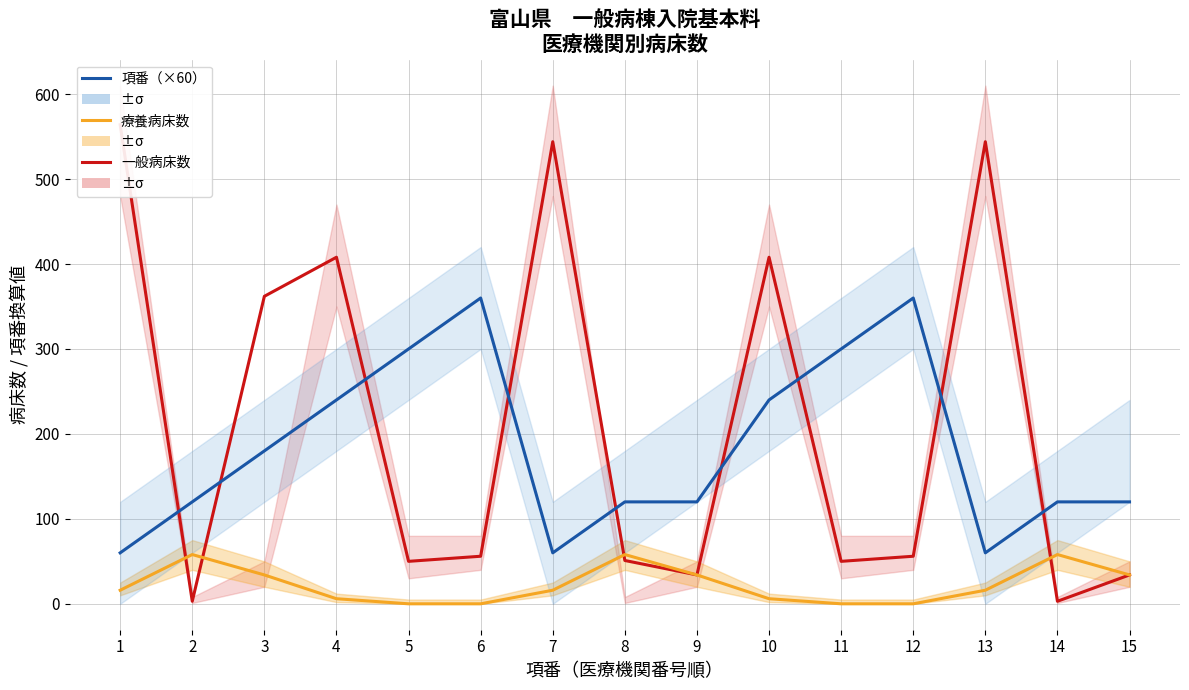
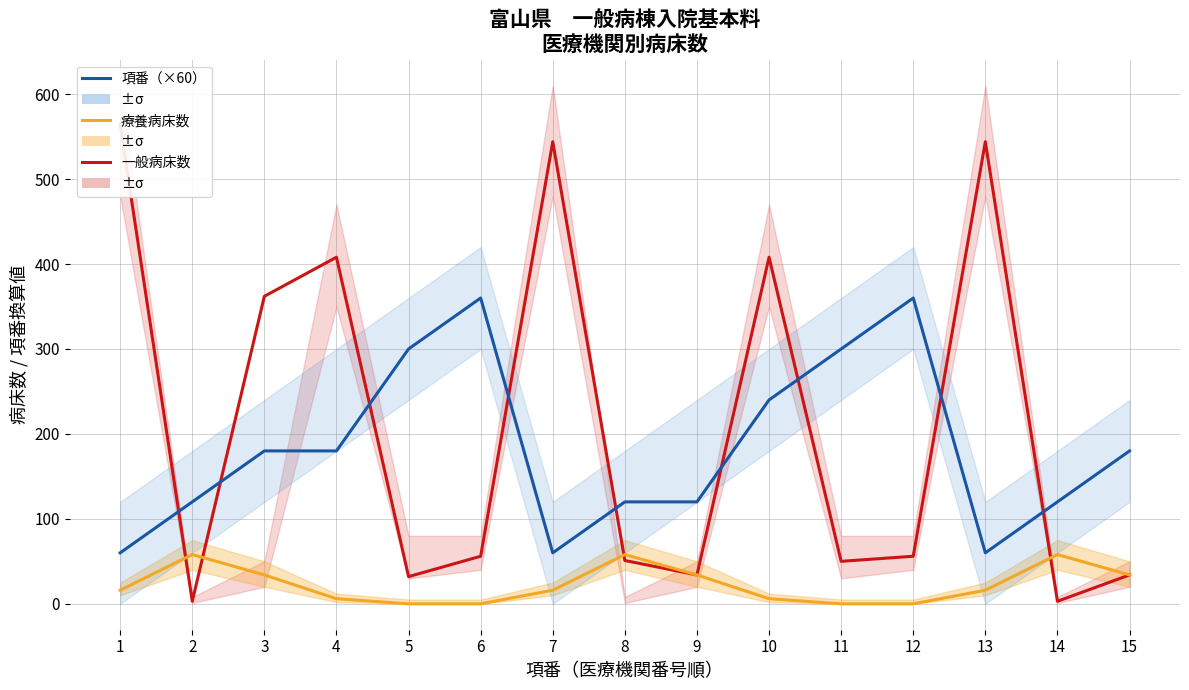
項番（×60）, 4: 240 -> 180
一般病床数, 5: 50 -> 30
項番（×60）, 15: 120 -> 180
